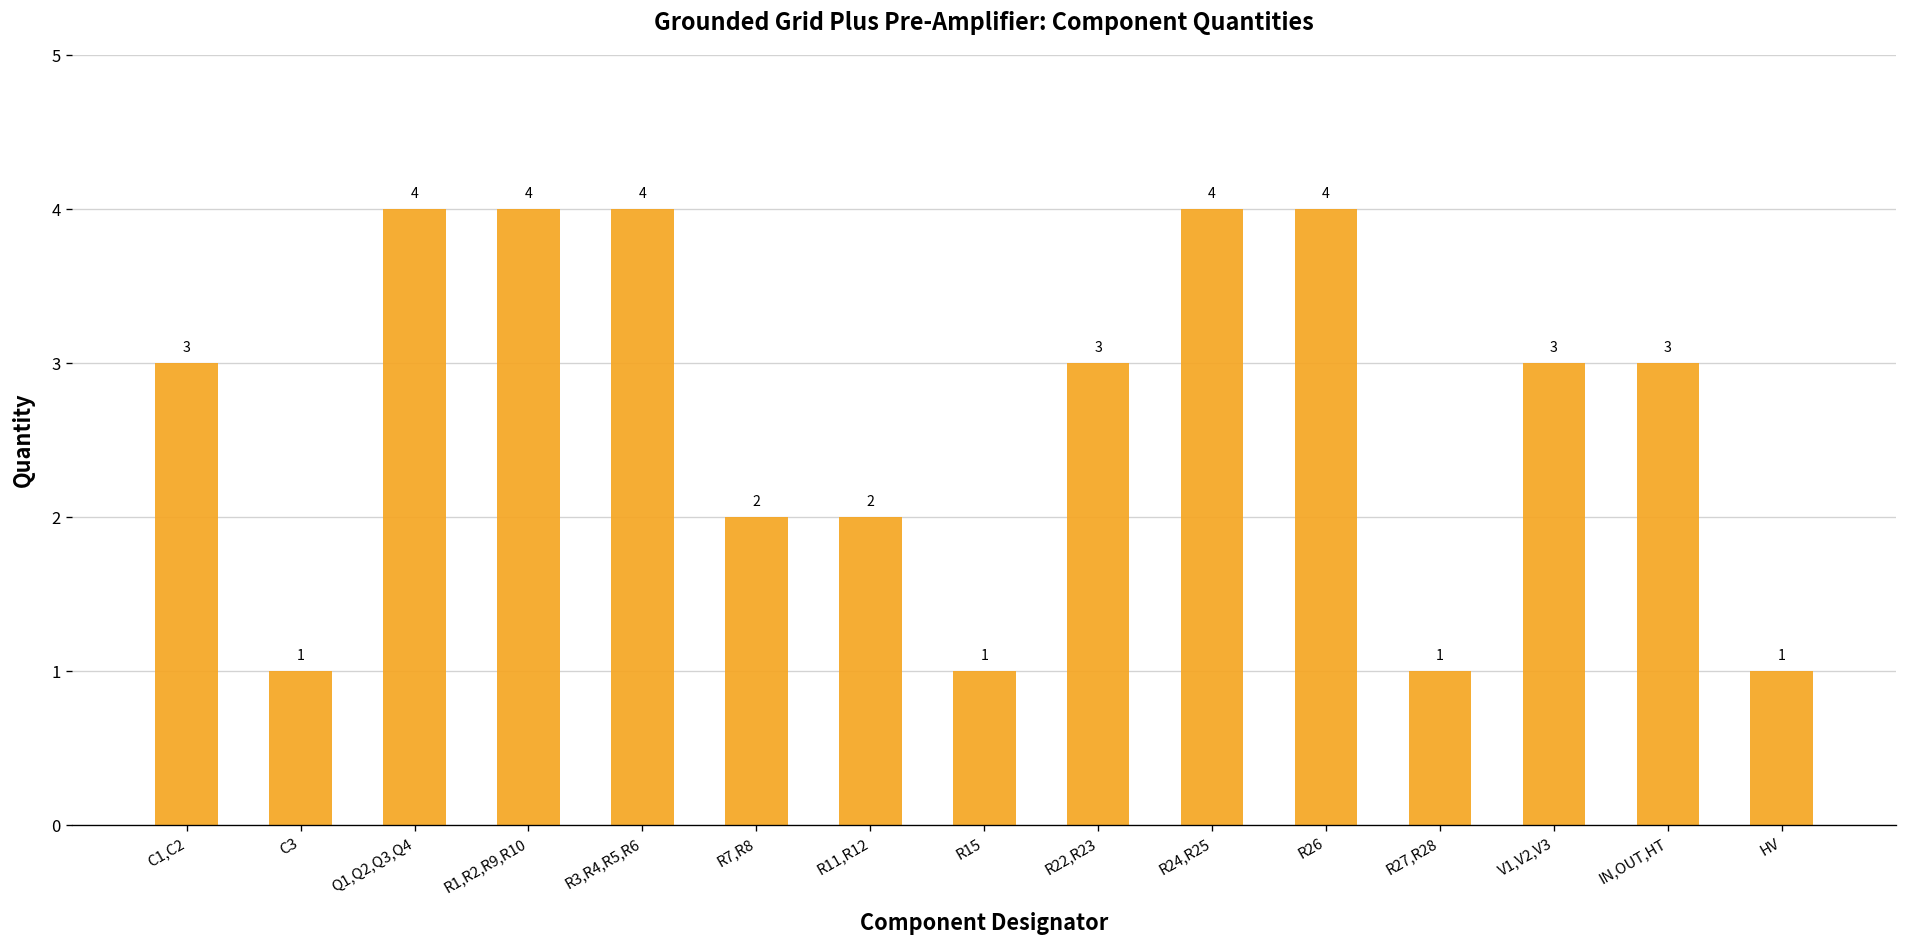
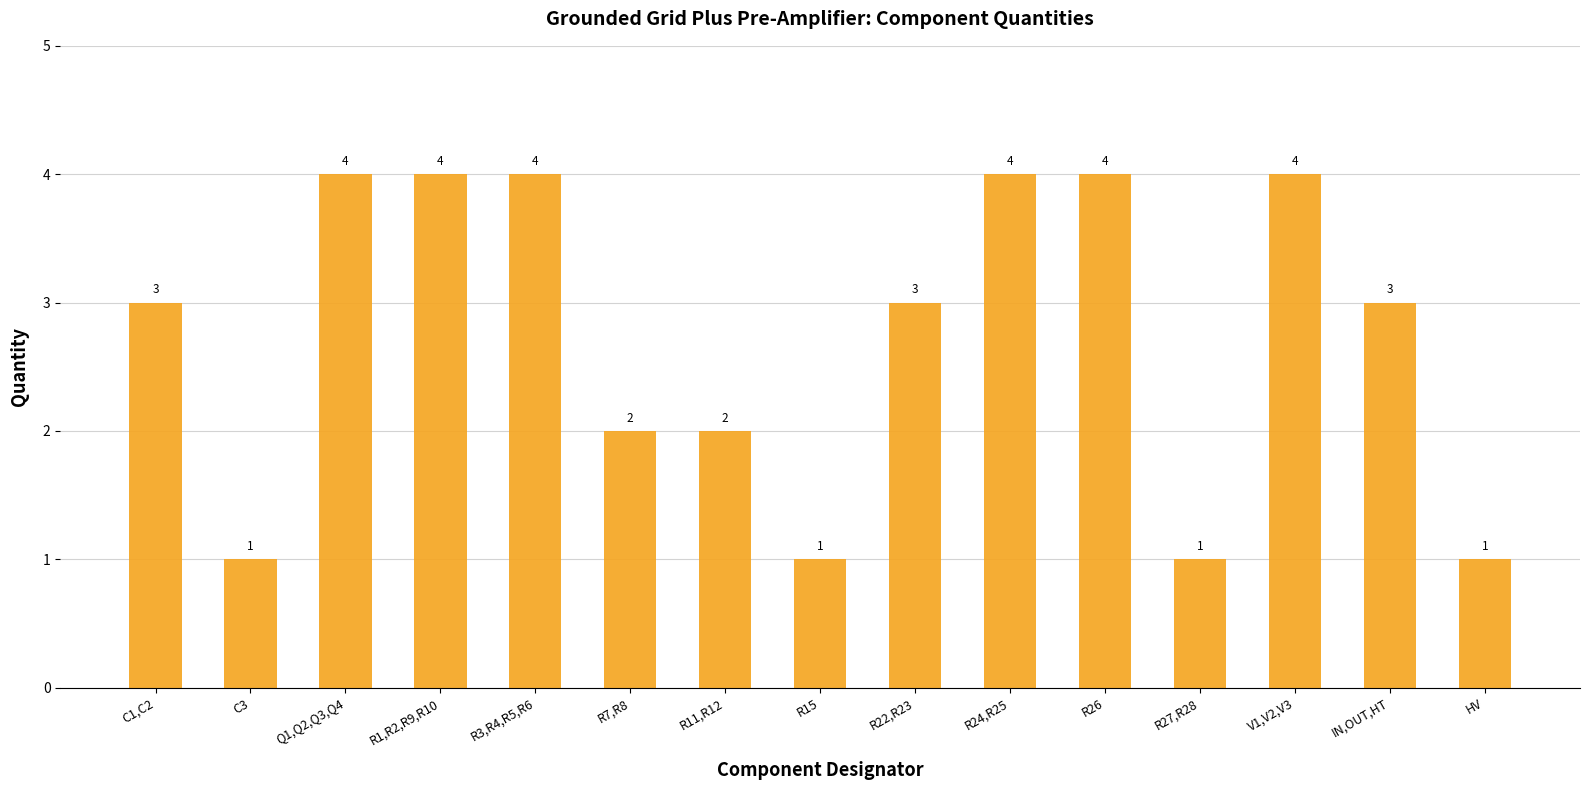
V1,V2,V3: 3 -> 4
